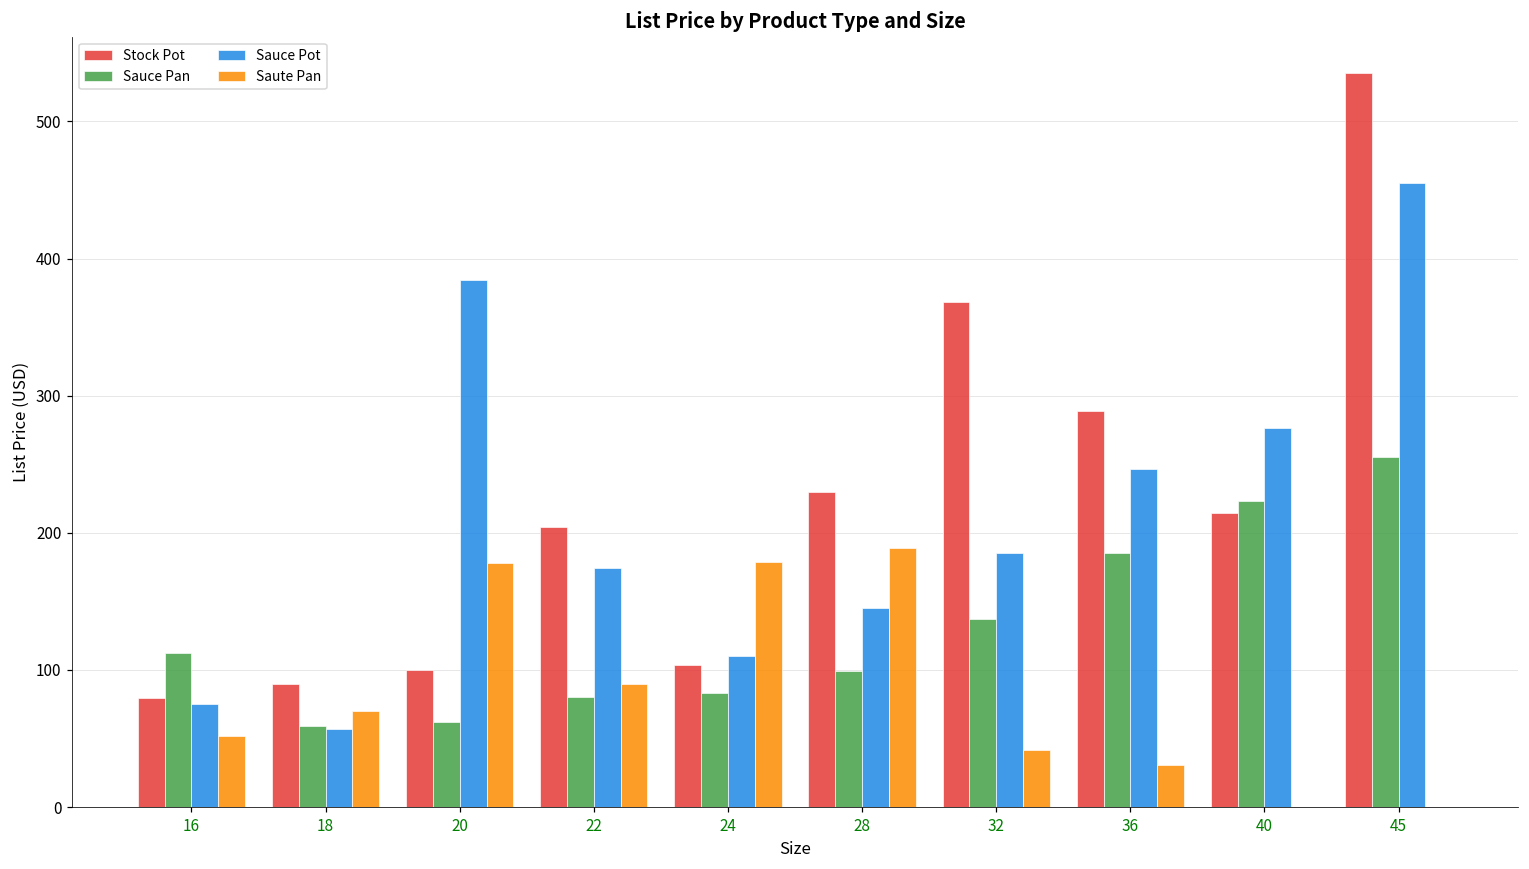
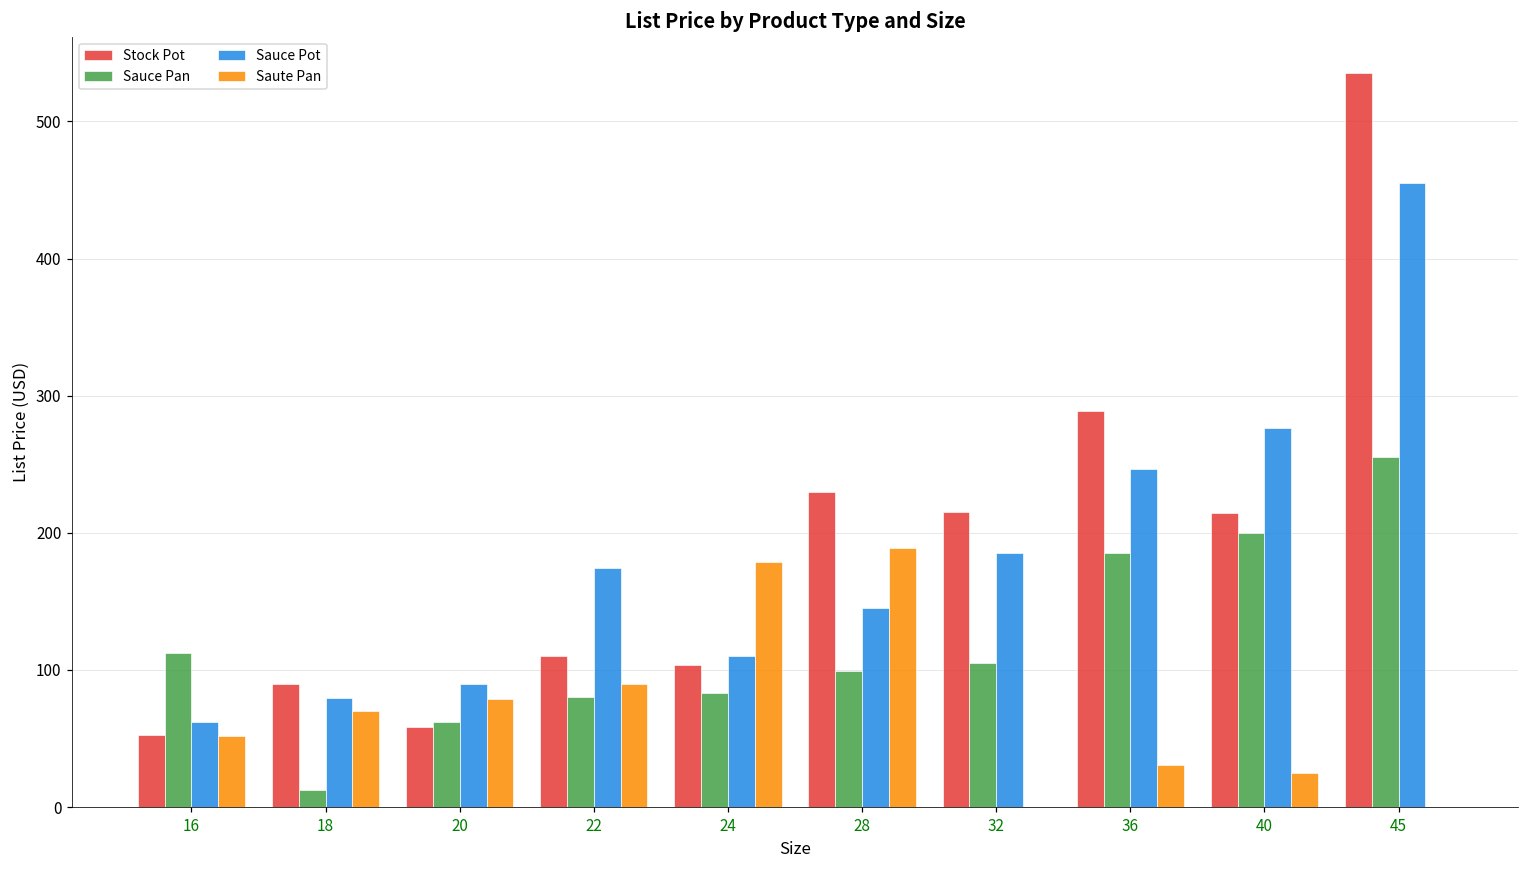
Stock Pot, 16: 80 -> 52
Sauce Pot, 16: 75 -> 62
Sauce Pan, 18: 59 -> 13
Sauce Pot, 18: 57 -> 80
Stock Pot, 20: 100 -> 59
Sauce Pot, 20: 384 -> 90
Saute Pan, 20: 178 -> 79
Stock Pot, 22: 204 -> 110
Stock Pot, 32: 369 -> 215
Sauce Pan, 32: 137 -> 105
Saute Pan, 32: 42 -> 0
Sauce Pan, 40: 223 -> 200
Saute Pan, 40: 0 -> 25
